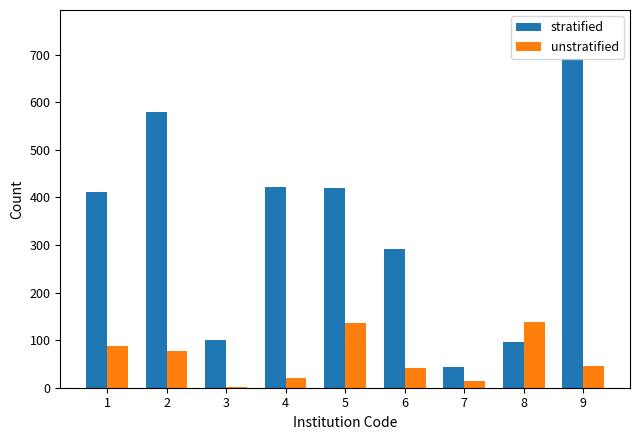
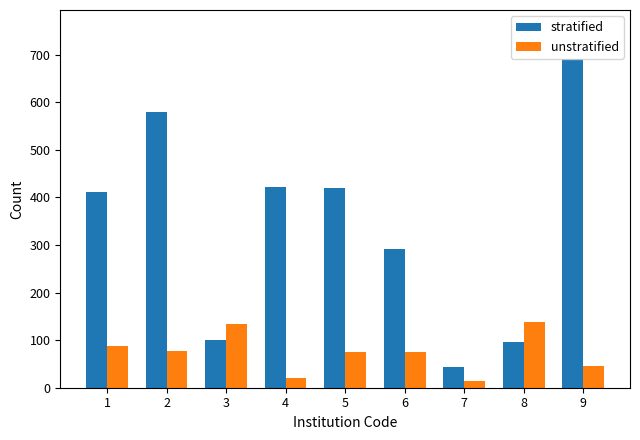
unstratified, 3: 0 -> 130
unstratified, 5: 140 -> 80
unstratified, 6: 40 -> 80
